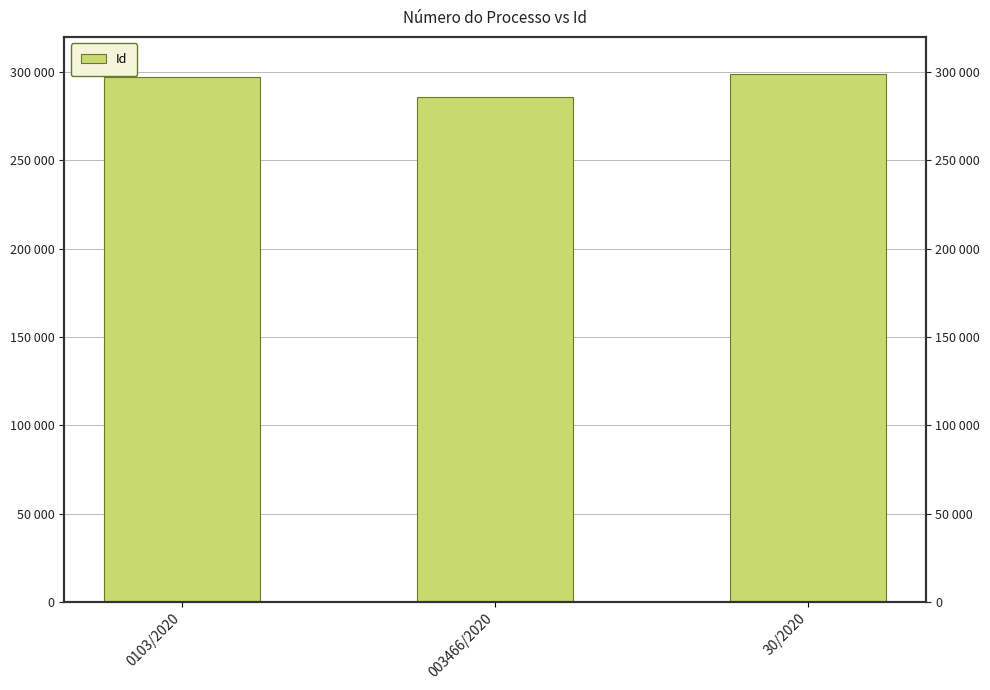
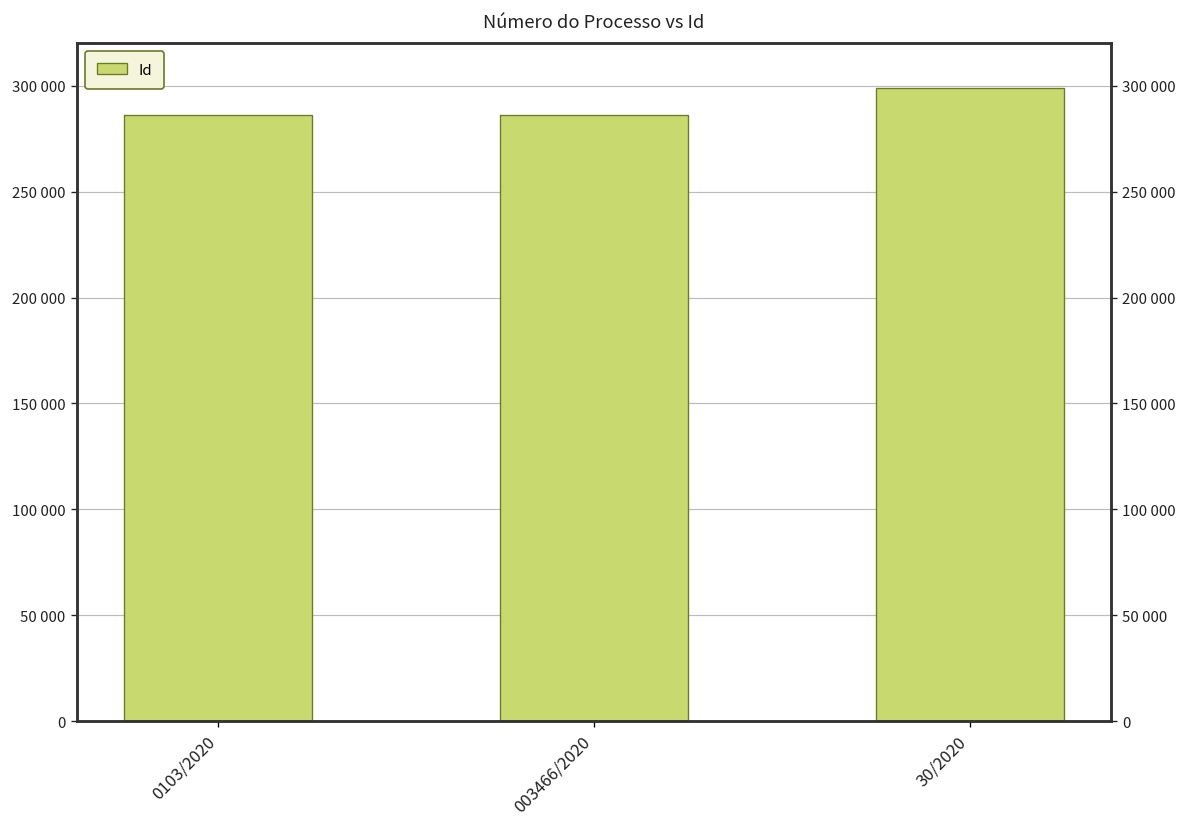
0103/2020: 297000 -> 286000
